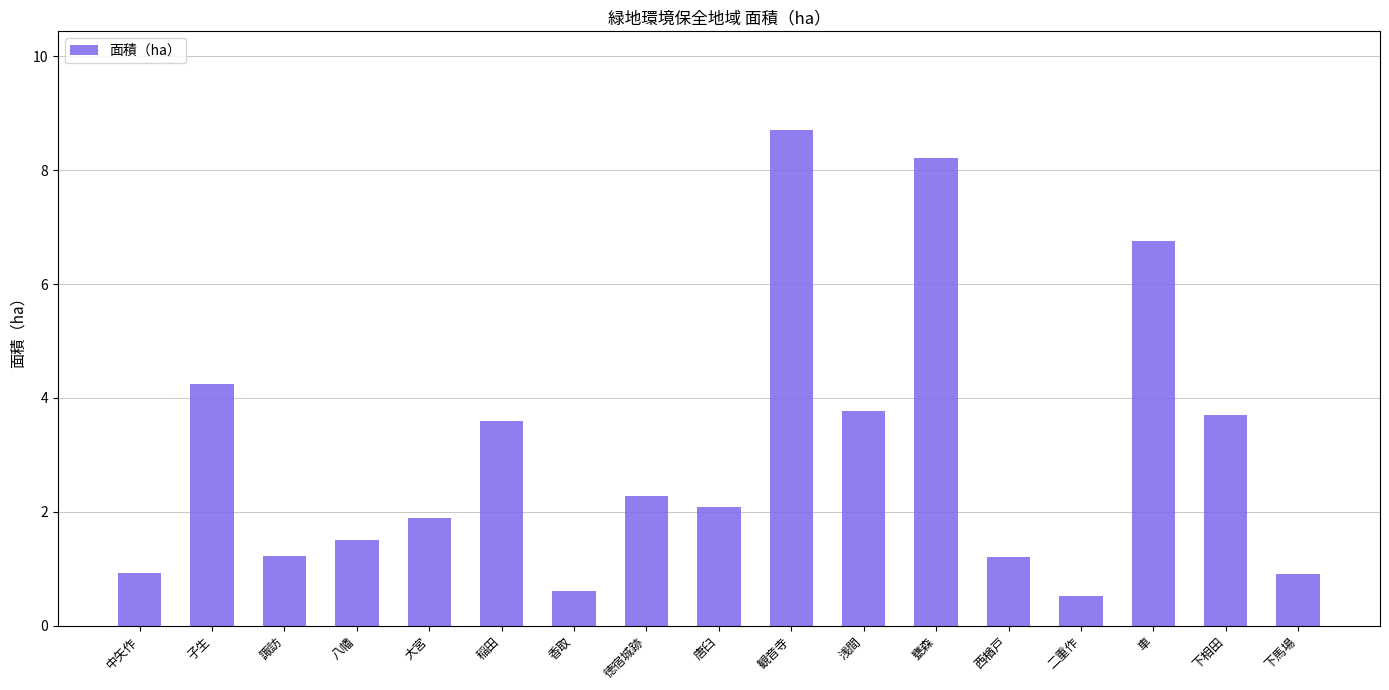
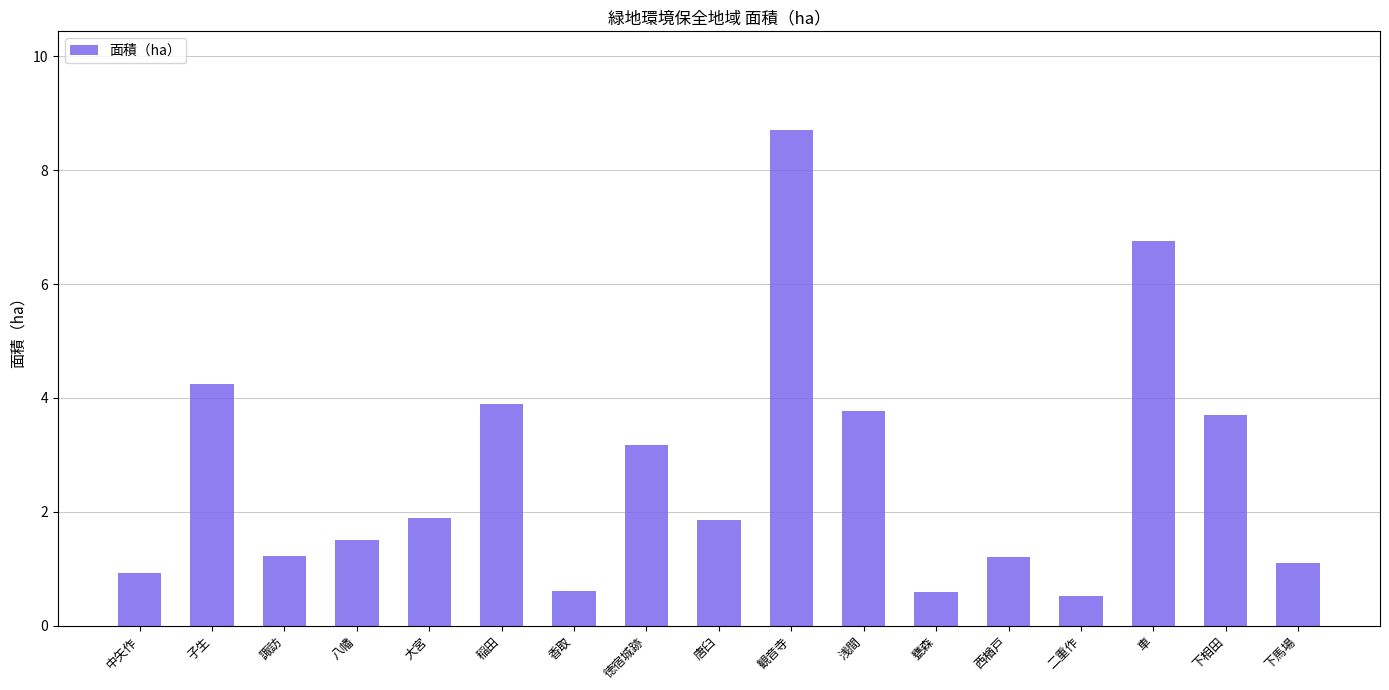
稲田: 3.6 -> 3.9
徳宿城跡: 2.3 -> 3.2
唐臼: 2.1 -> 1.9
甕森: 8.2 -> 0.6
下馬場: 0.9 -> 1.1
